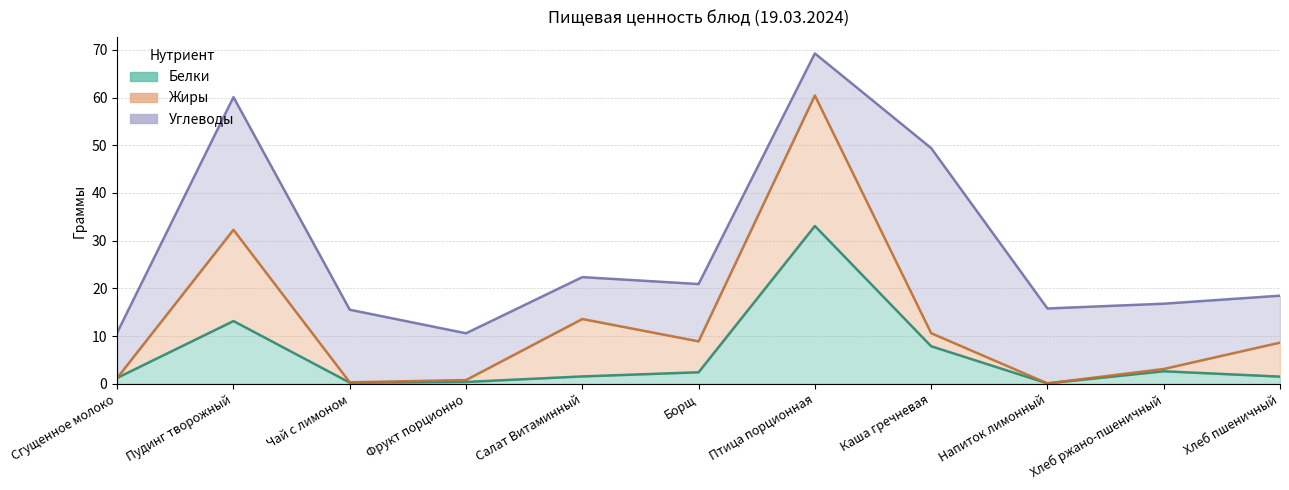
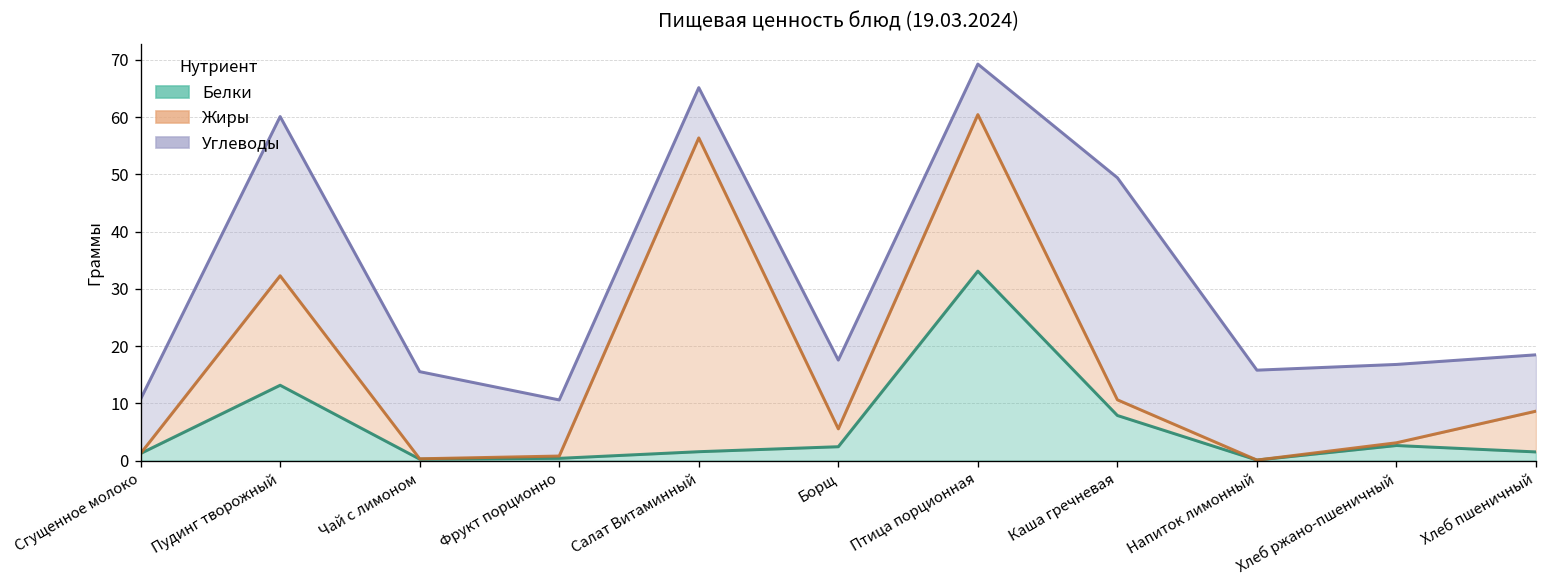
Жиры, Салат Витаминный: 12 -> 55
Жиры, Борщ: 6 -> 3
